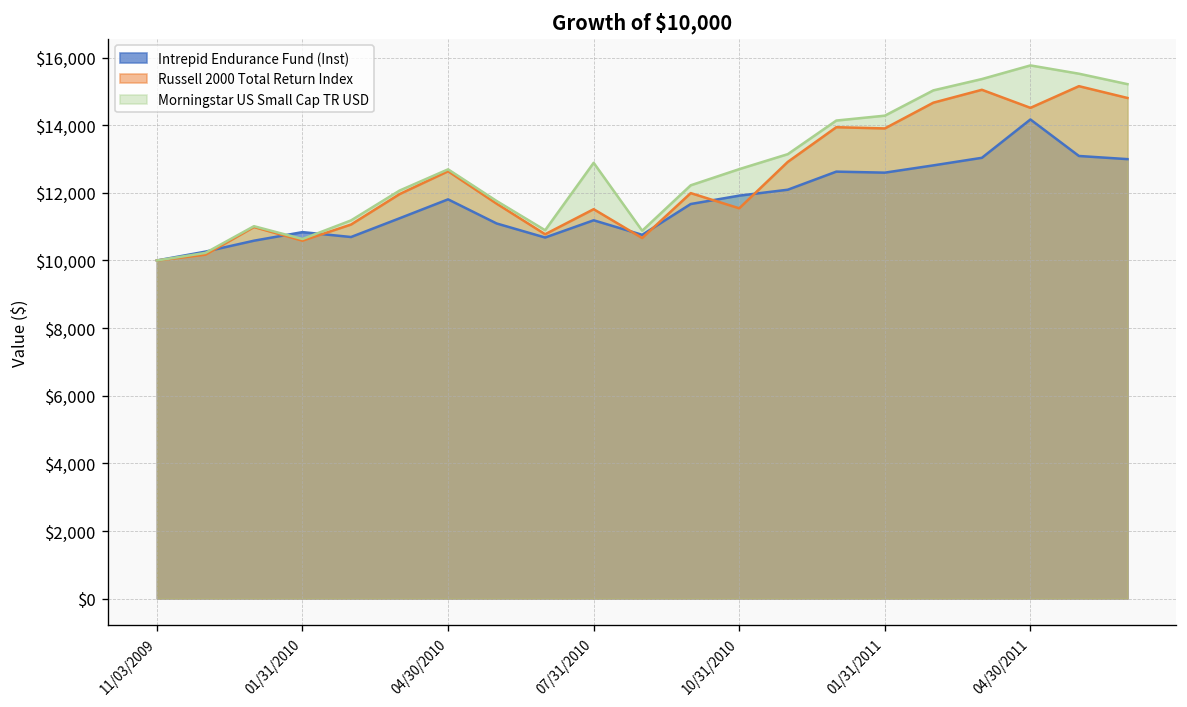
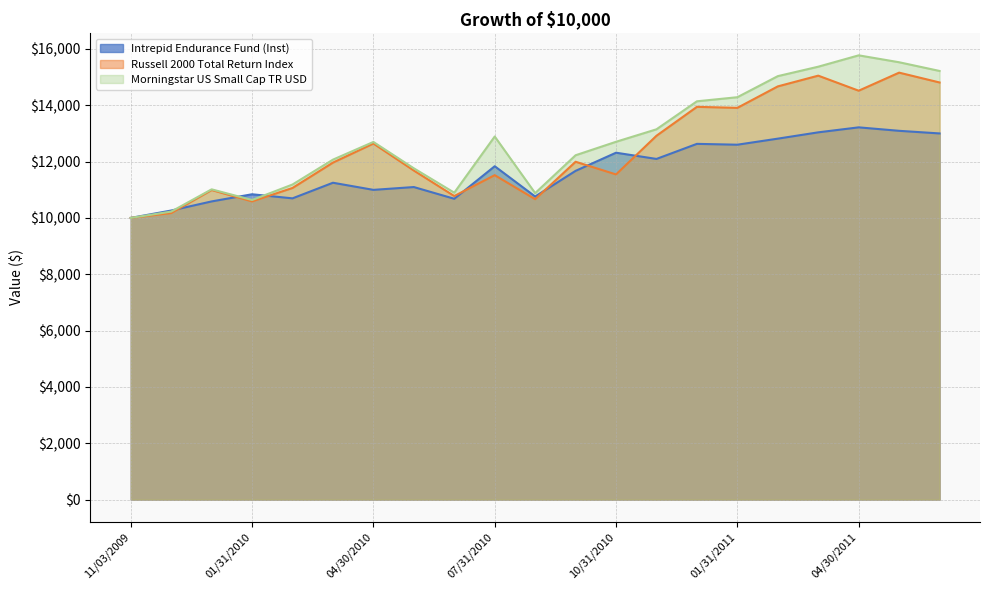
Intrepid Endurance Fund (Inst), 04/30/2010: $11,800 -> $11,000
Intrepid Endurance Fund (Inst), 07/31/2010: $11,200 -> $11,800
Intrepid Endurance Fund (Inst), 10/31/2010: $11,900 -> $12,300
Intrepid Endurance Fund (Inst), 04/30/2011: $14,200 -> $13,200
